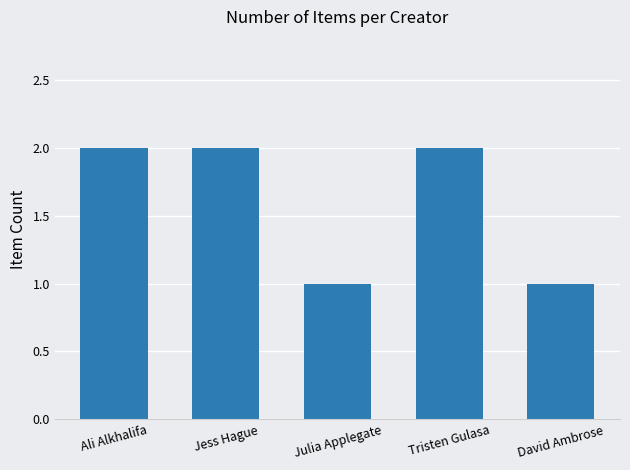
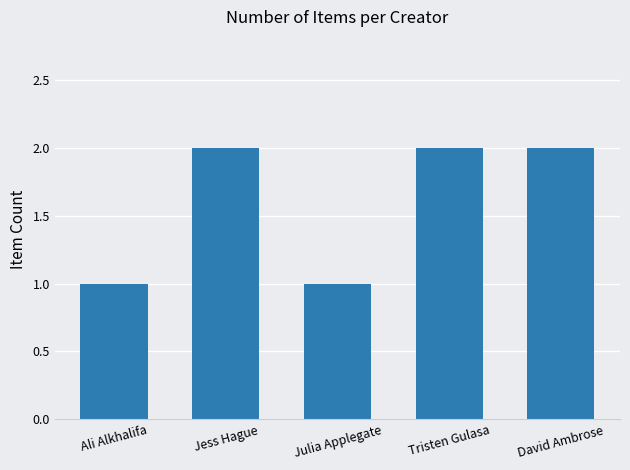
Ali Alkhalifa: 2 -> 1
David Ambrose: 1 -> 2
